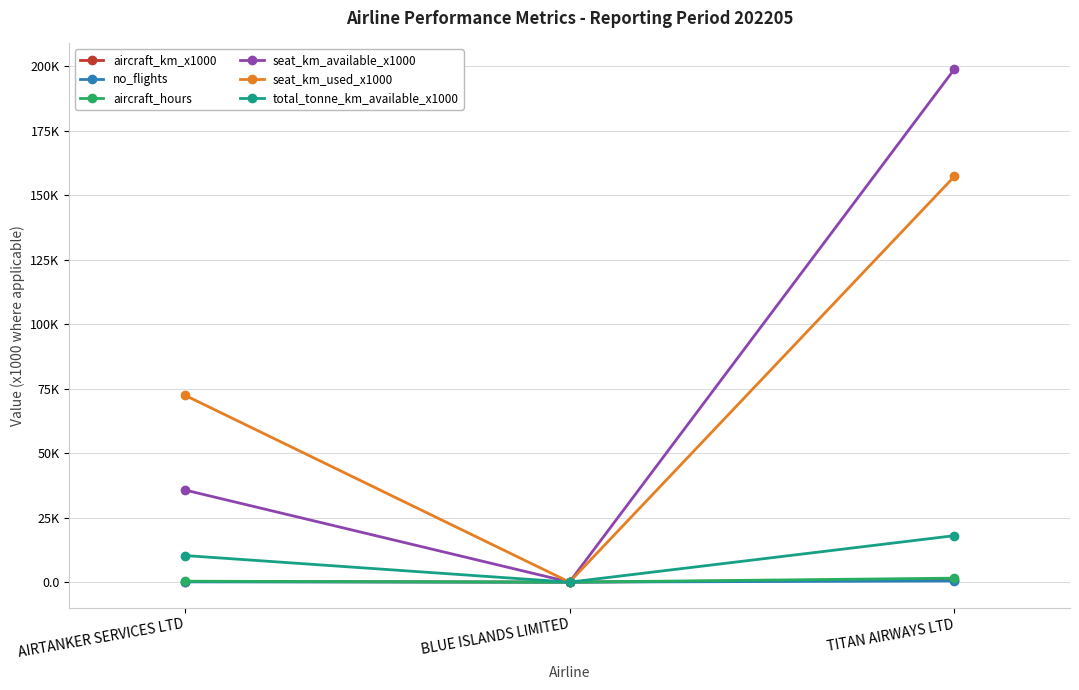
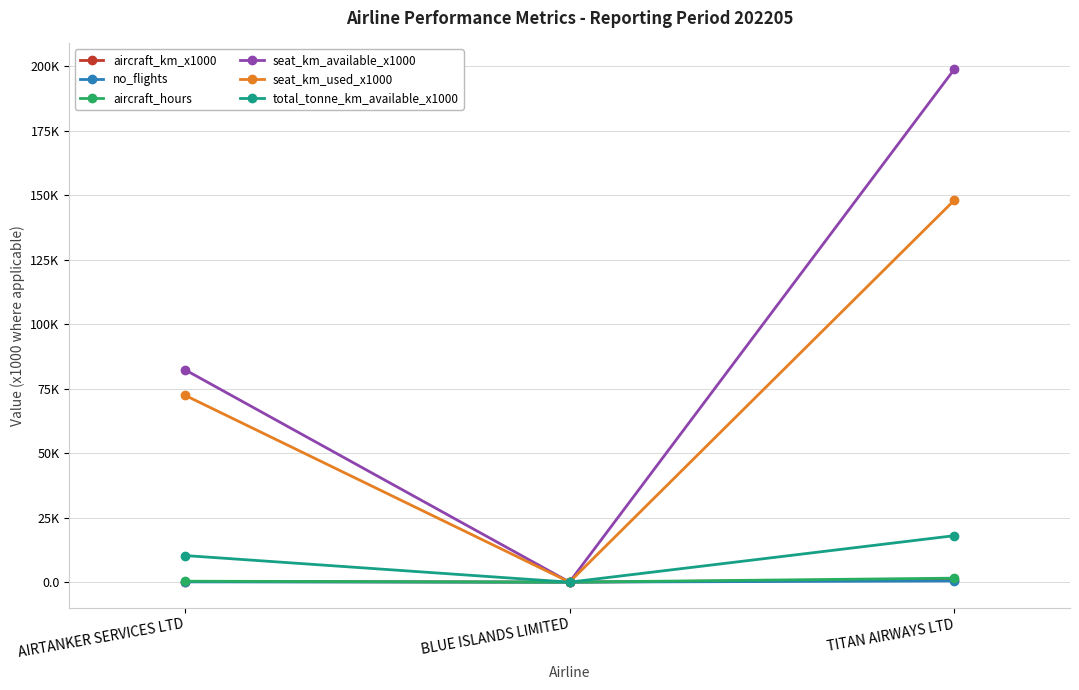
seat_km_available_x1000, AIRTANKER SERVICES LTD: 36000 -> 82000
seat_km_used_x1000, TITAN AIRWAYS LTD: 157000 -> 148000
